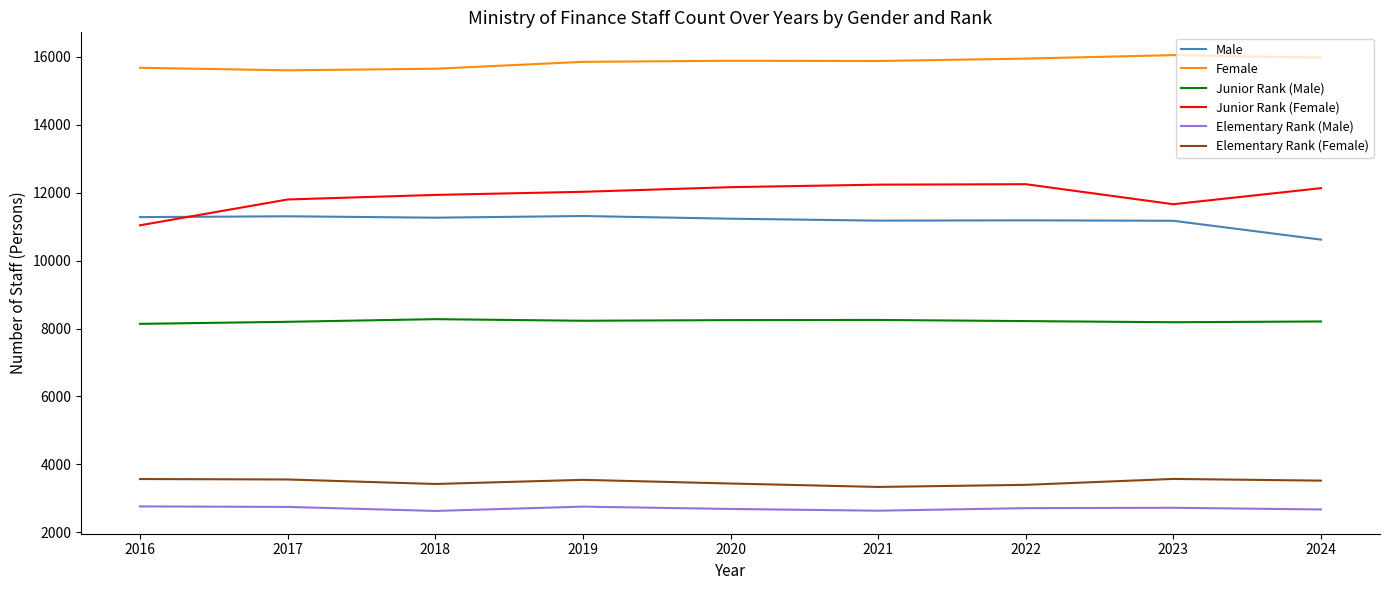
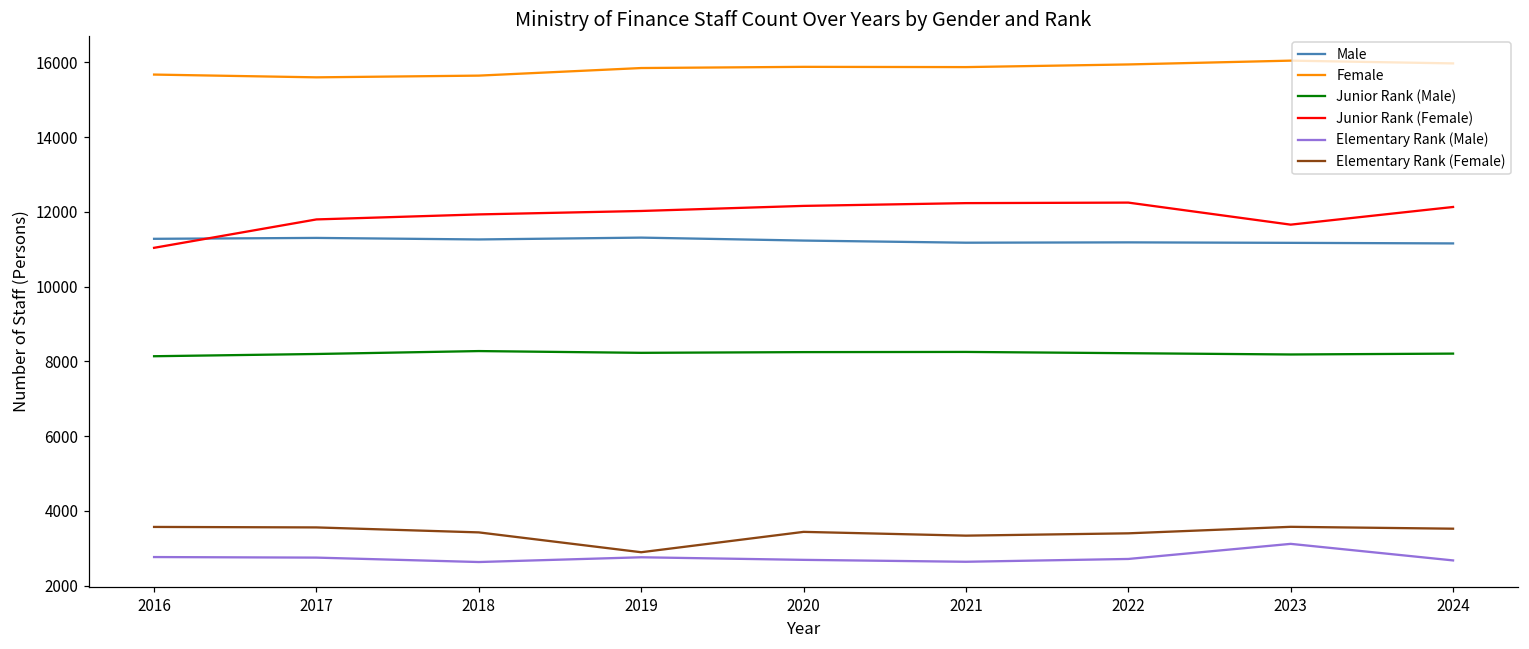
Elementary Rank (Female), 2019: 3500 -> 2900
Elementary Rank (Male), 2023: 2700 -> 3100
Male, 2024: 10600 -> 11200
